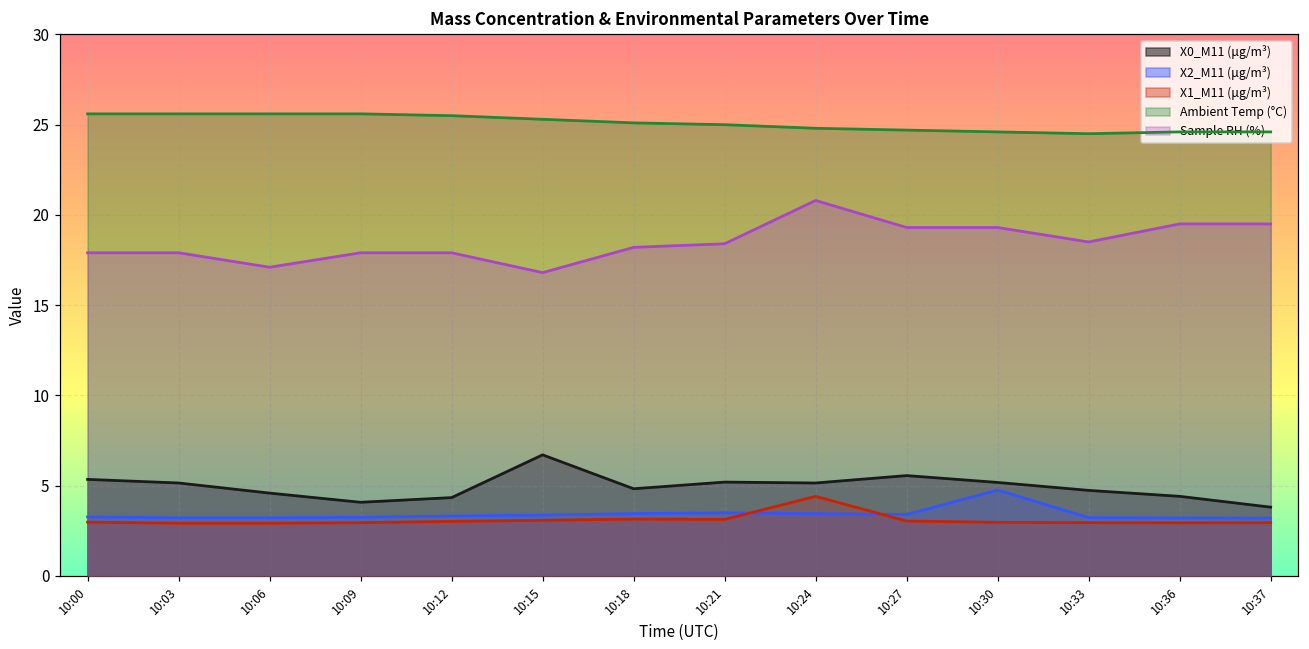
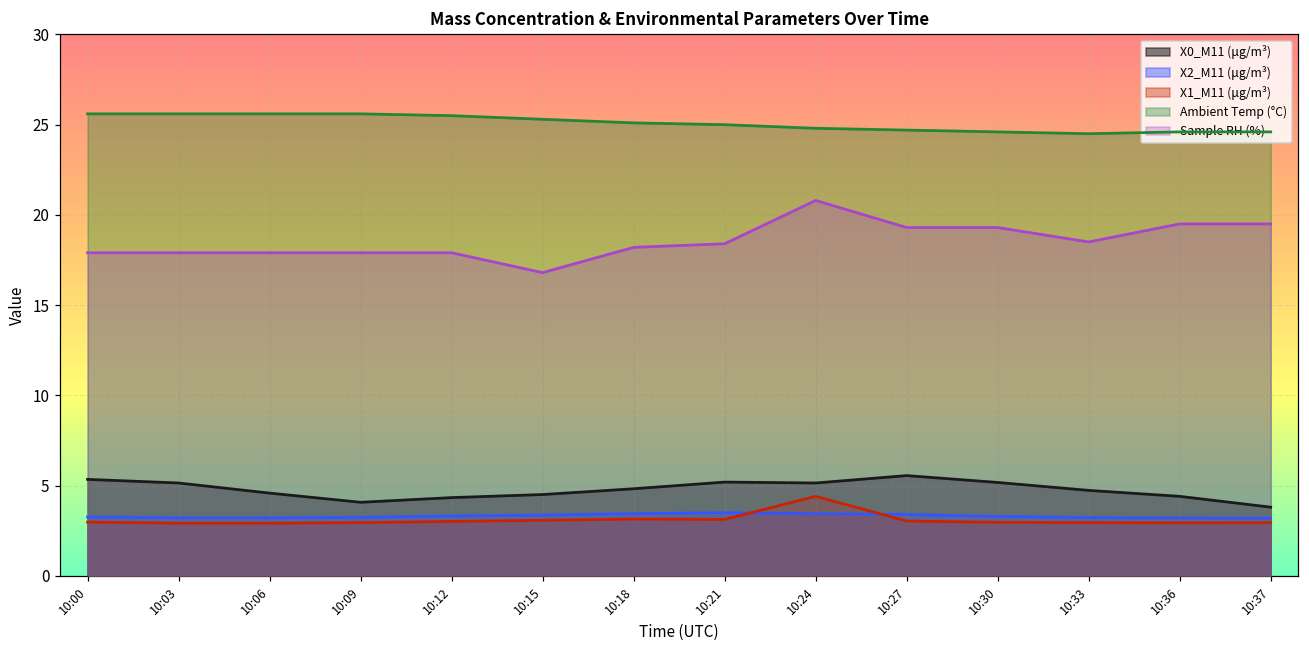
Sample RH (%), 10:06: 17.1 -> 17.9
X0_M11 (μg/m³), 10:15: 6.7 -> 4.5
X2_M11 (μg/m³), 10:30: 4.8 -> 3.3
